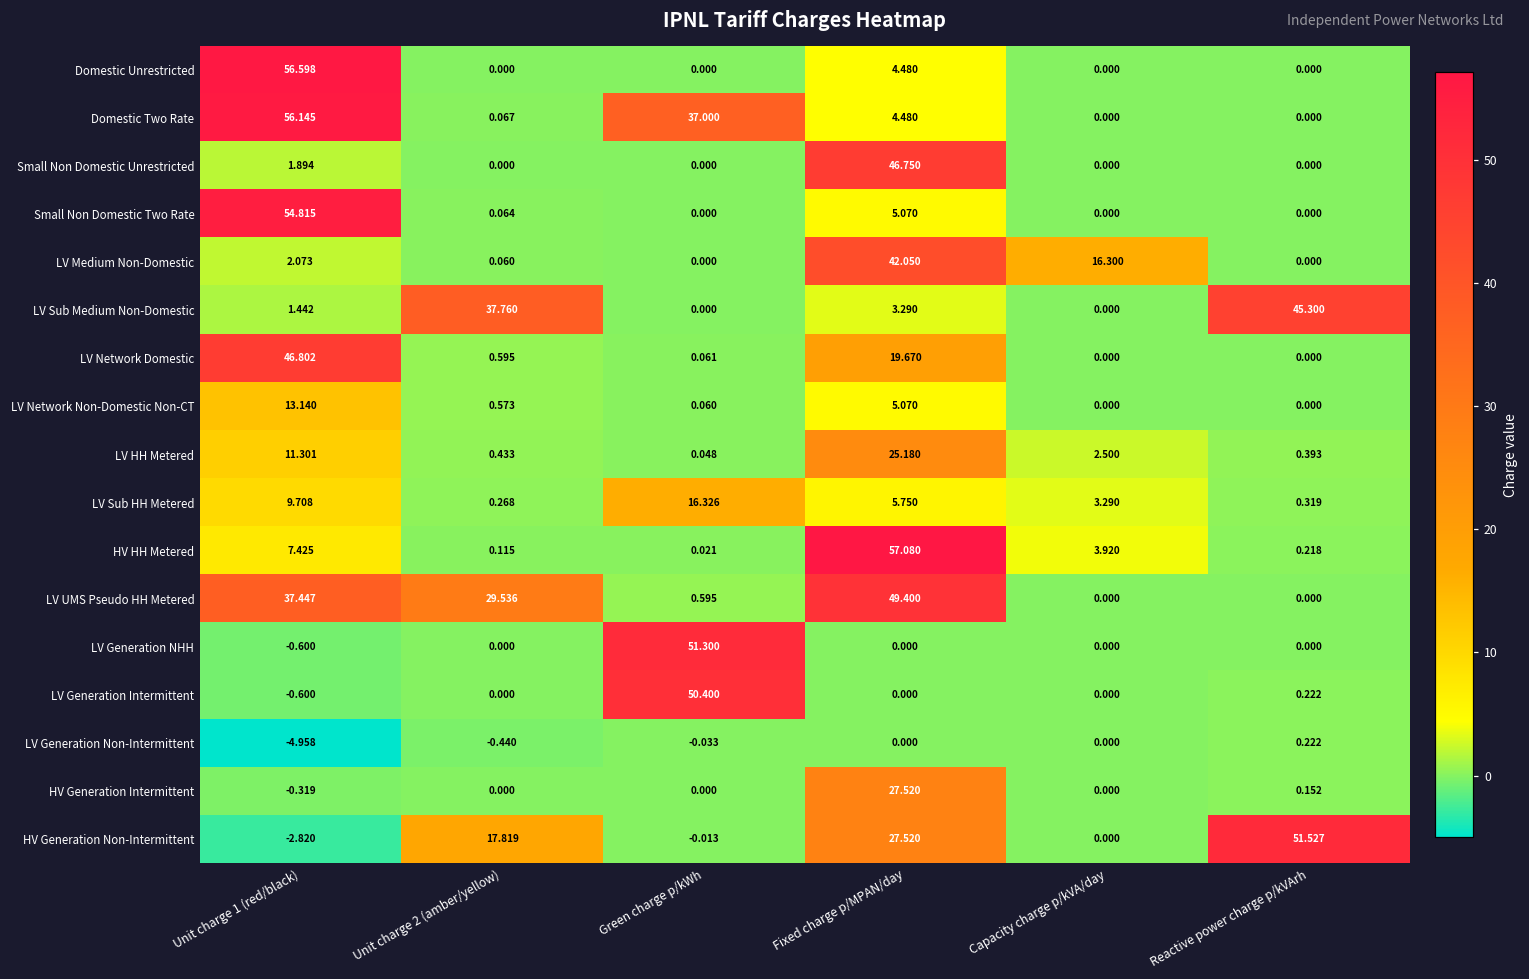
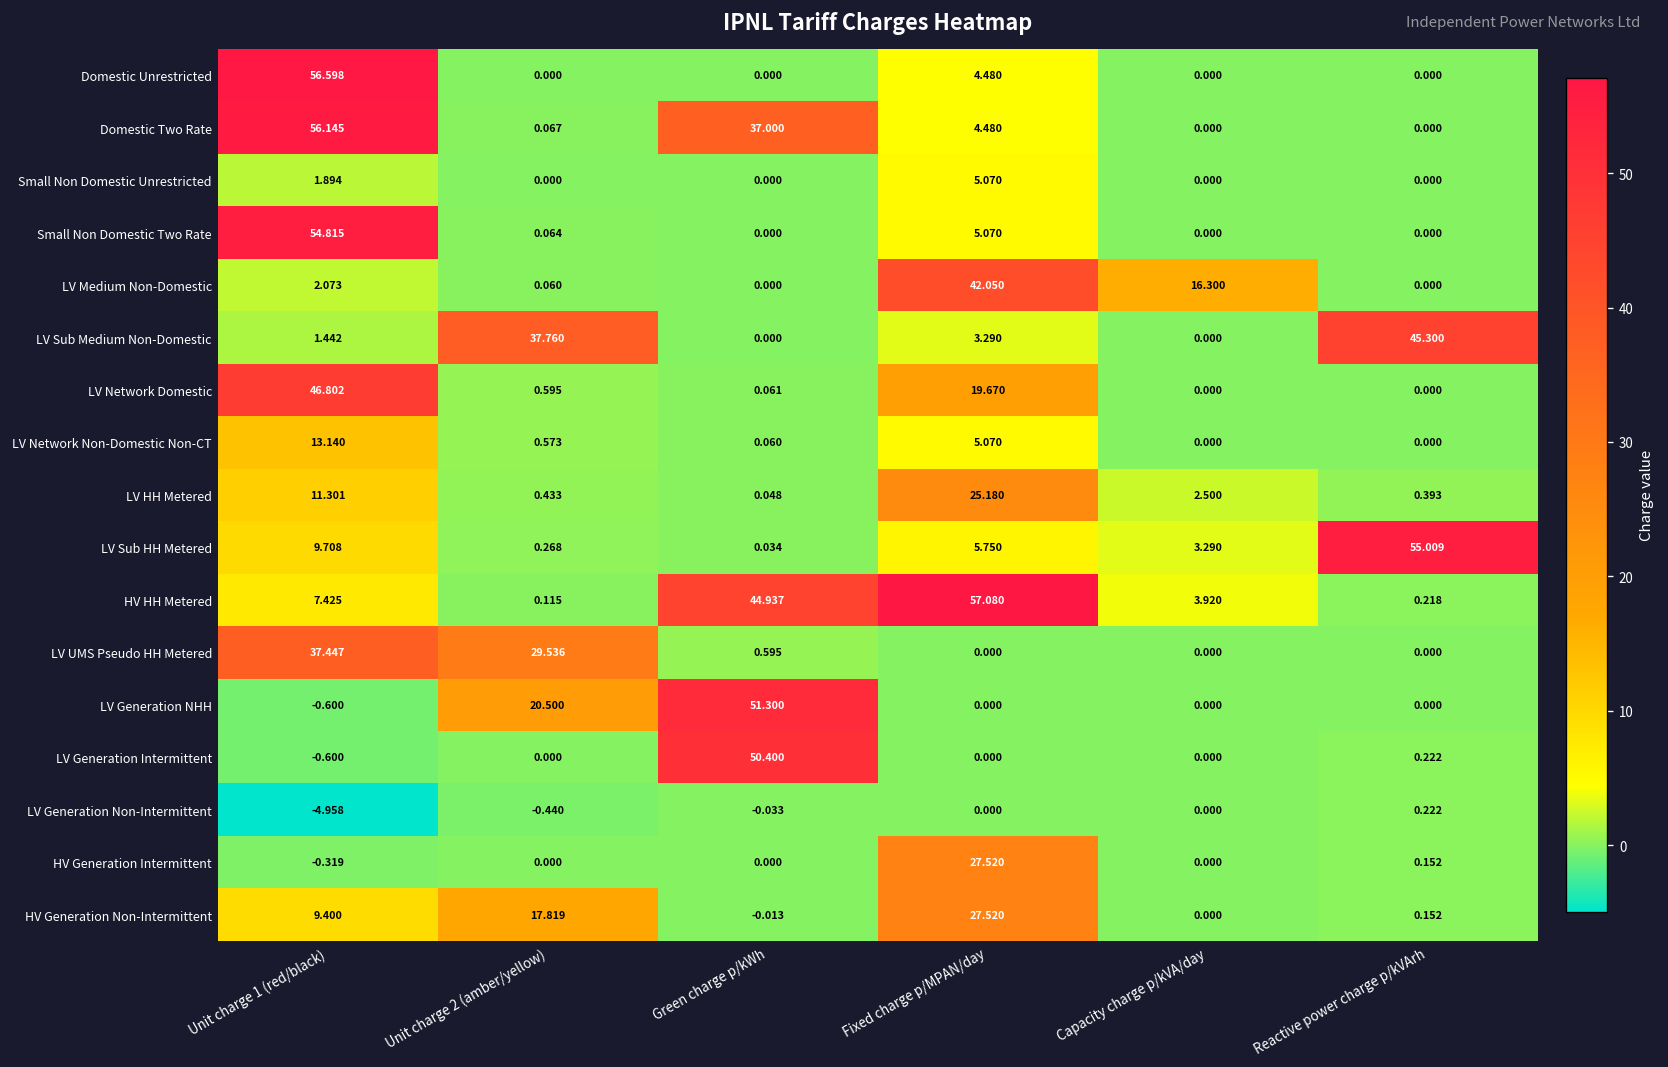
Small Non Domestic Unrestricted, Fixed charge p/MPAN/day: 46.750 -> 5.070
LV Sub HH Metered, Green charge p/kWh: 16.326 -> 0.034
LV Sub HH Metered, Reactive power charge p/kVArh: 0.319 -> 55.009
HV HH Metered, Green charge p/kWh: 0.021 -> 44.937
LV UMS Pseudo HH Metered, Fixed charge p/MPAN/day: 49.400 -> 0.000
LV Generation NHH, Unit charge 2 (amber/yellow): 0.000 -> 20.500
HV Generation Non-Intermittent, Unit charge 1 (red/black): -2.820 -> 9.400
HV Generation Non-Intermittent, Reactive power charge p/kVArh: 51.527 -> 0.152
